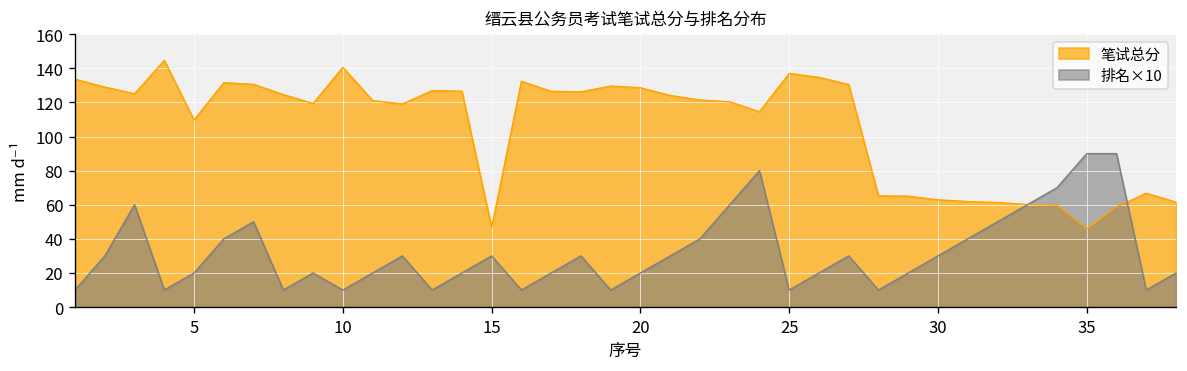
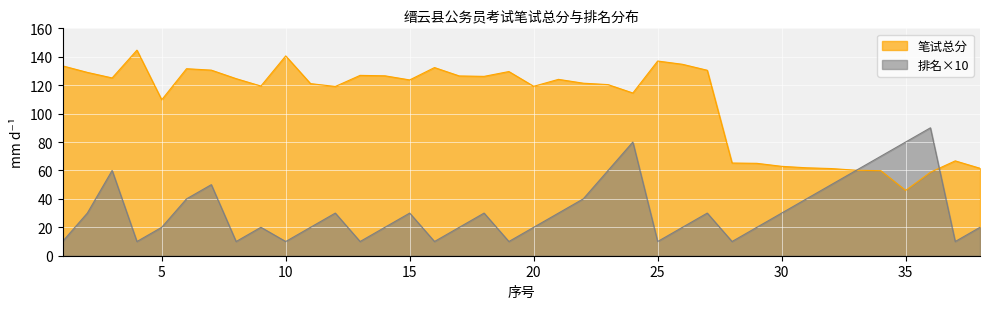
笔试总分, 15: 47 -> 124
笔试总分, 20: 129 -> 119
排名×10, 35: 90 -> 80
